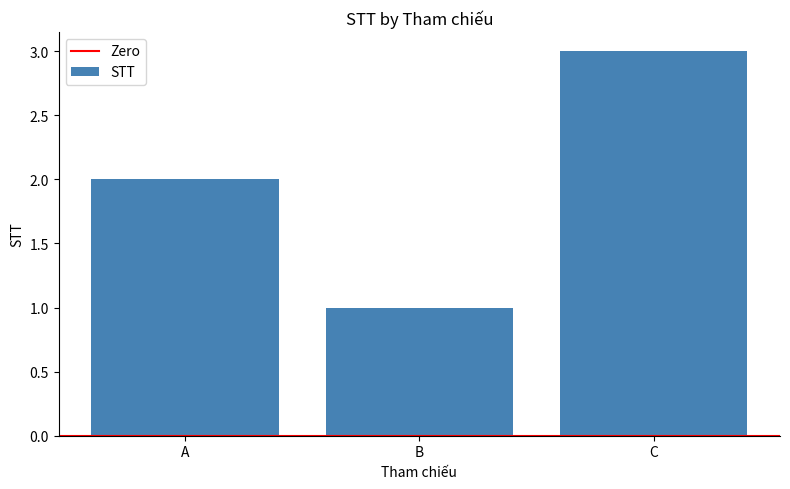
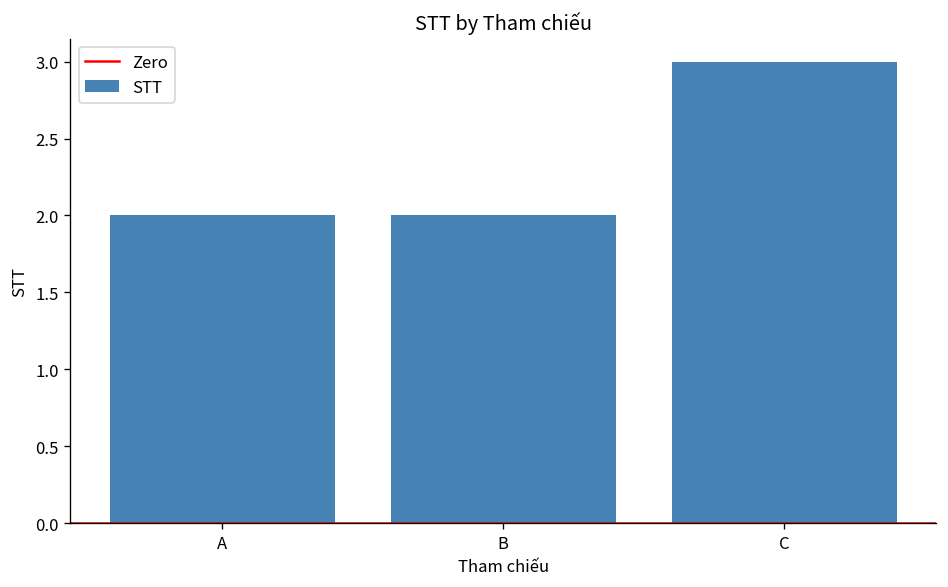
B: 1 -> 2
